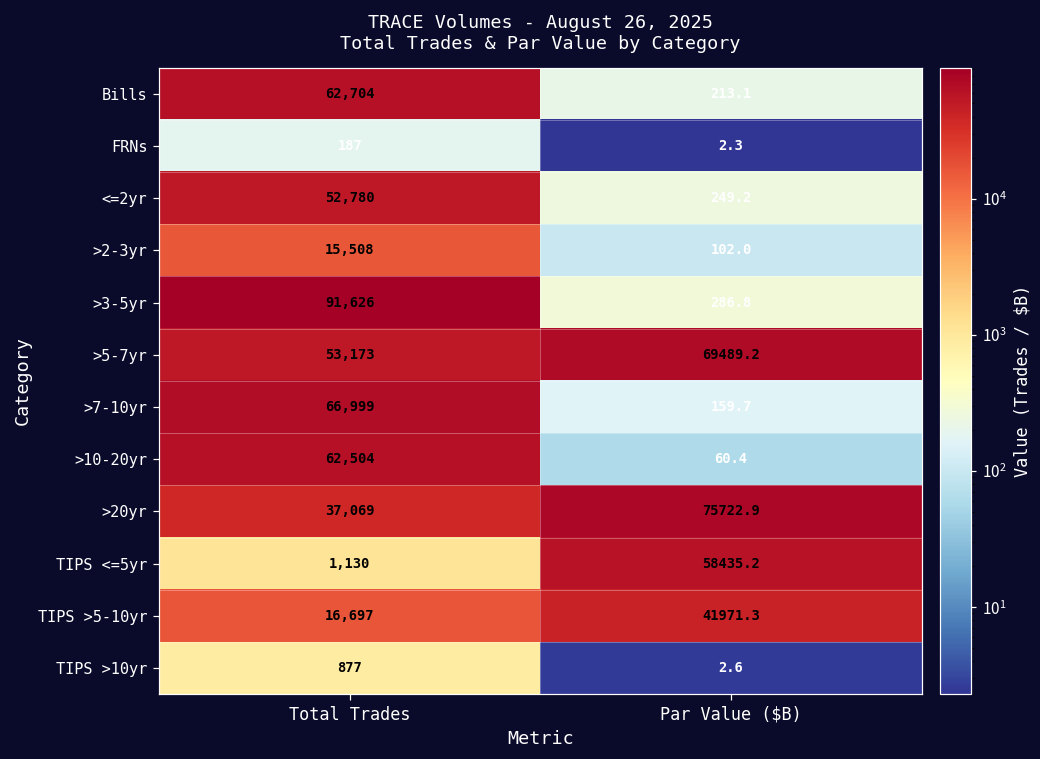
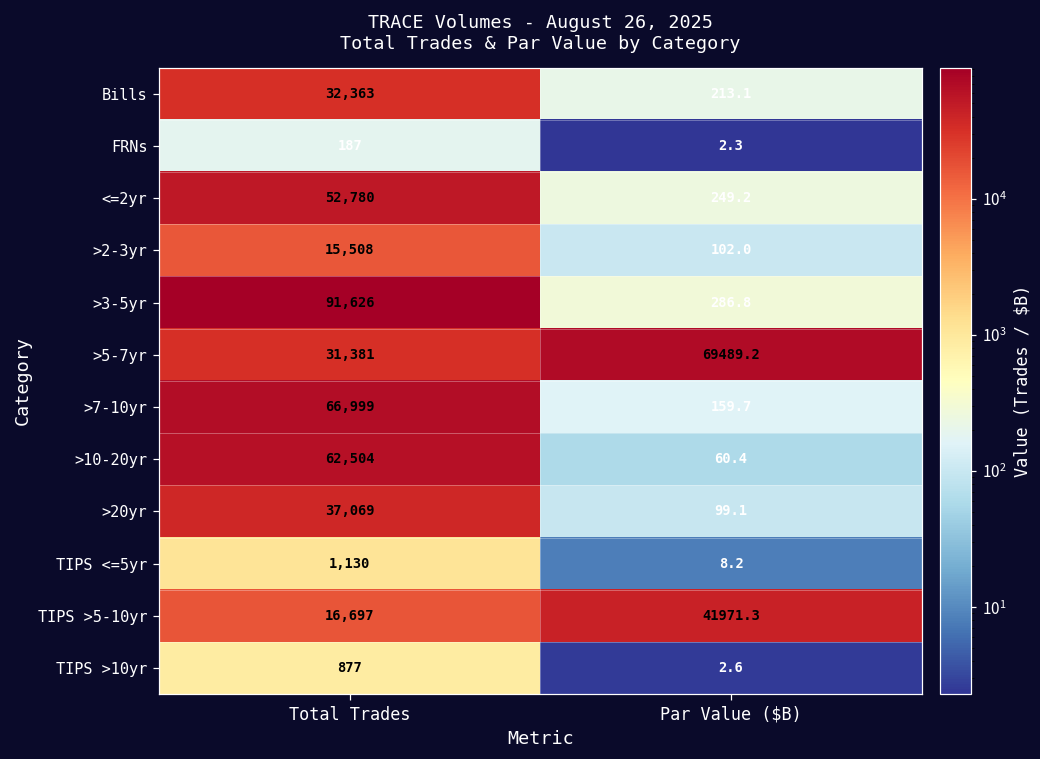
Bills, Total Trades: 62,704 -> 32,363
>5-7yr, Total Trades: 53,173 -> 31,381
>20yr, Par Value ($B): 75722.9 -> 99.1
TIPS <=5yr, Par Value ($B): 58435.2 -> 8.2
